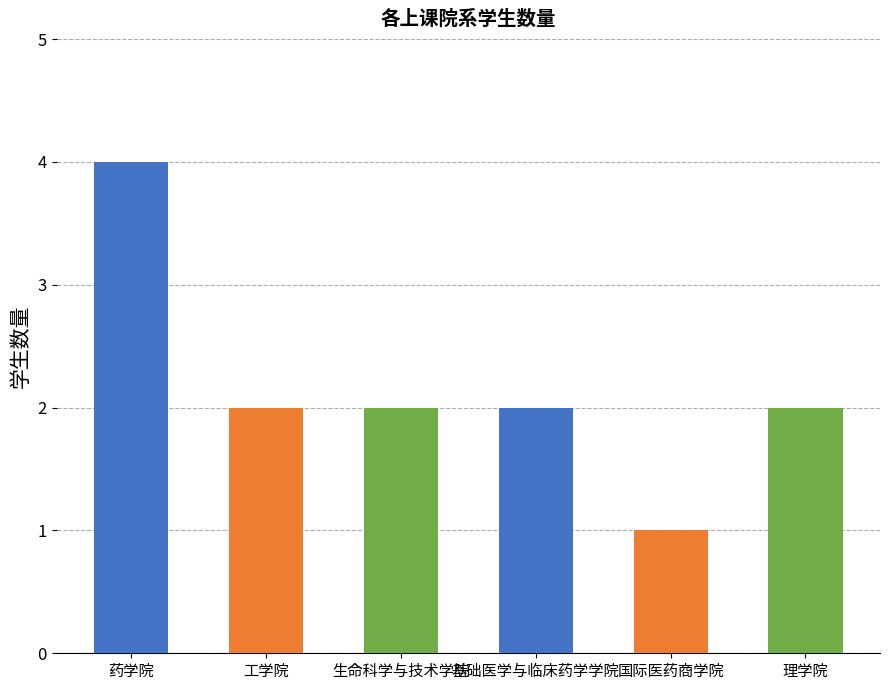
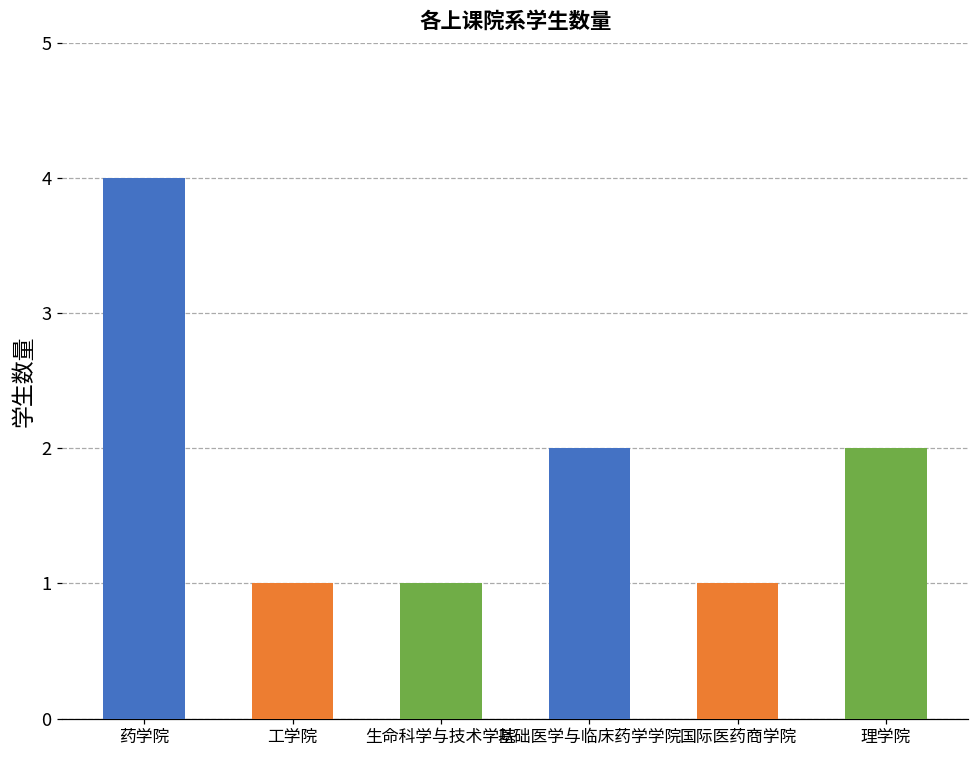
工学院: 2 -> 1
生命科学与技术学院: 2 -> 1
